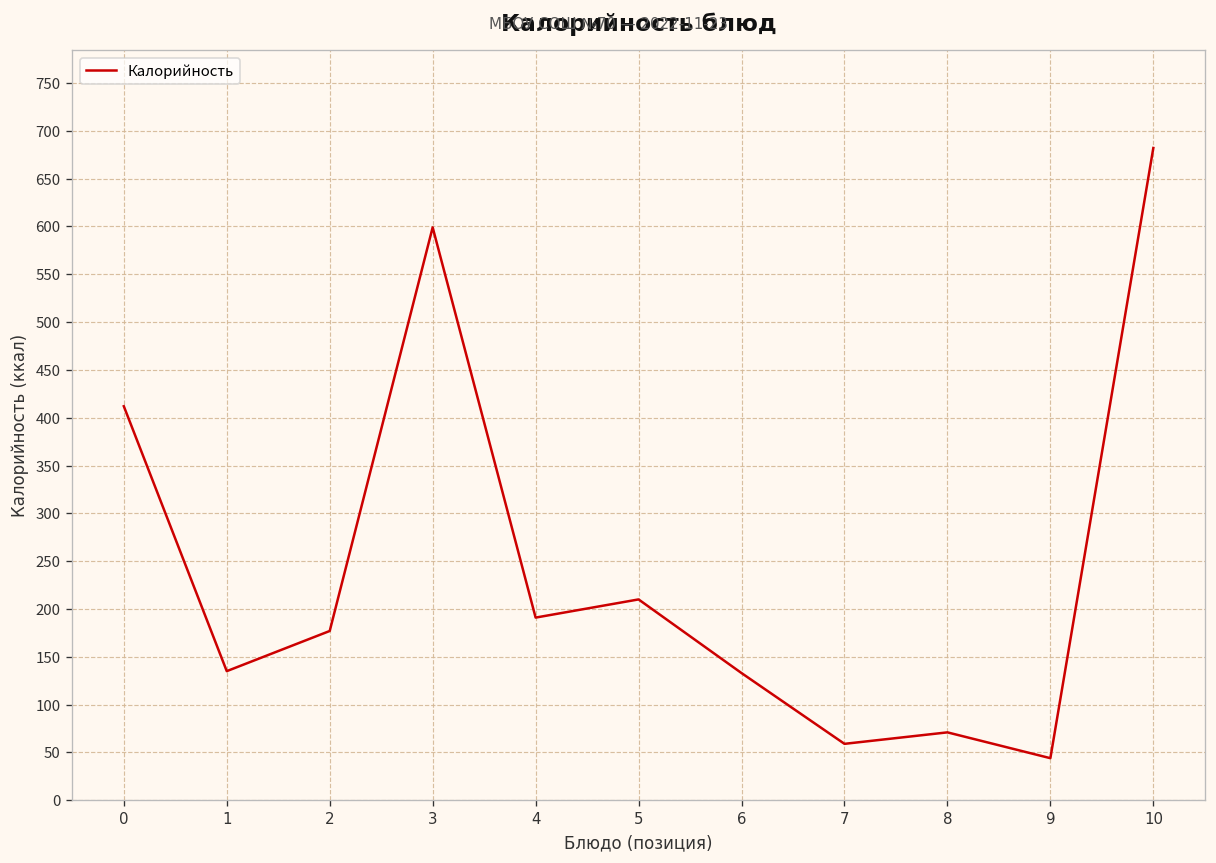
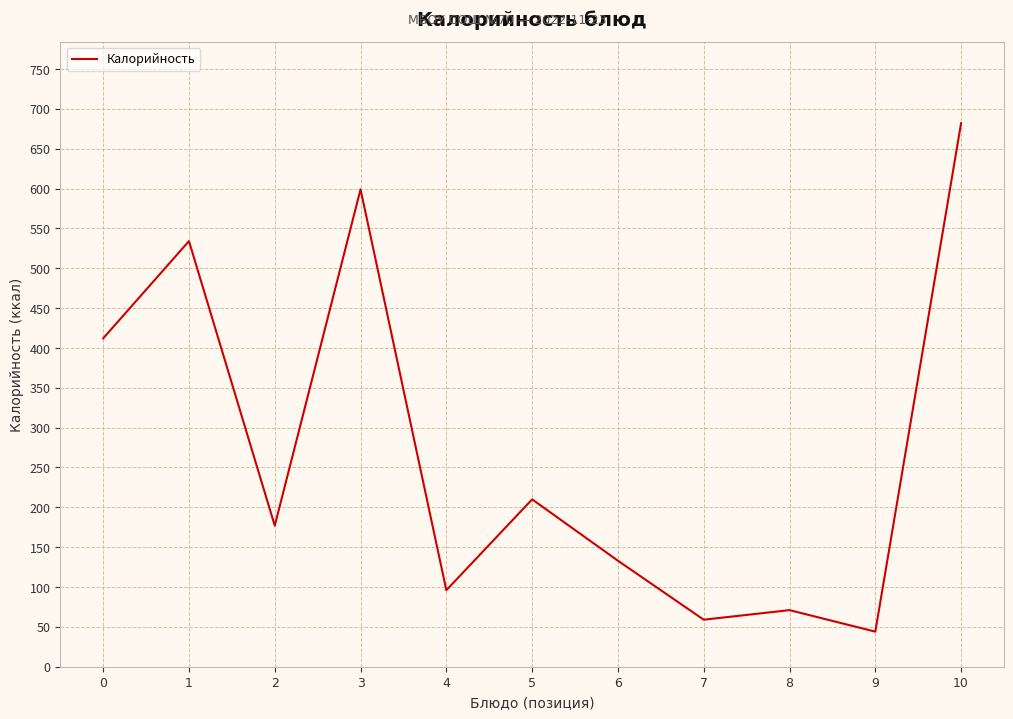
1: 140 -> 530
4: 190 -> 100
